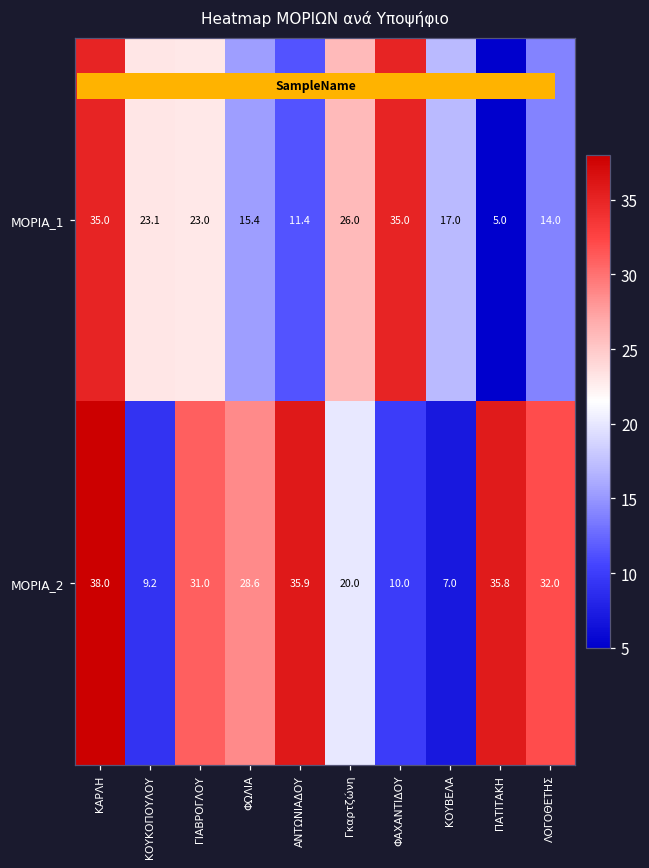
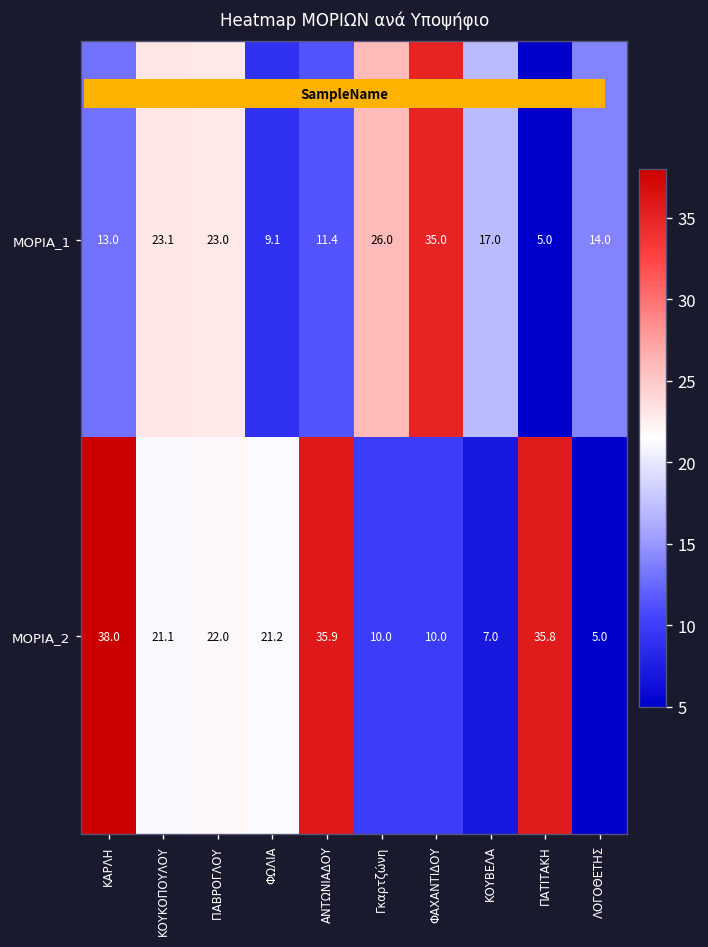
ΜΟΡΙΑ_1, ΚΑΡΛΗ: 35.0 -> 13.0
ΜΟΡΙΑ_1, ΦΩΛΙΑ: 15.4 -> 9.1
ΜΟΡΙΑ_2, ΚΟΥΚΟΠΟΥΛΟΥ: 9.2 -> 21.1
ΜΟΡΙΑ_2, ΓΙΑΒΡΟΓΛΟΥ: 31.0 -> 22.0
ΜΟΡΙΑ_2, ΦΩΛΙΑ: 28.6 -> 21.2
ΜΟΡΙΑ_2, Γκαρτζώνη: 20.0 -> 10.0
ΜΟΡΙΑ_2, ΛΟΓΟΘΕΤΗΣ: 32.0 -> 5.0
